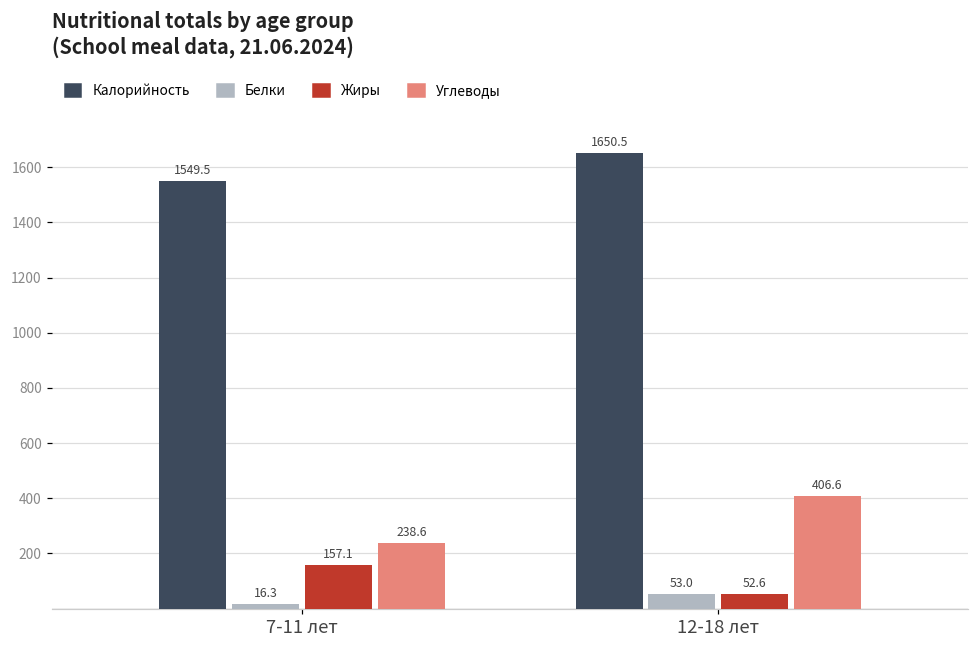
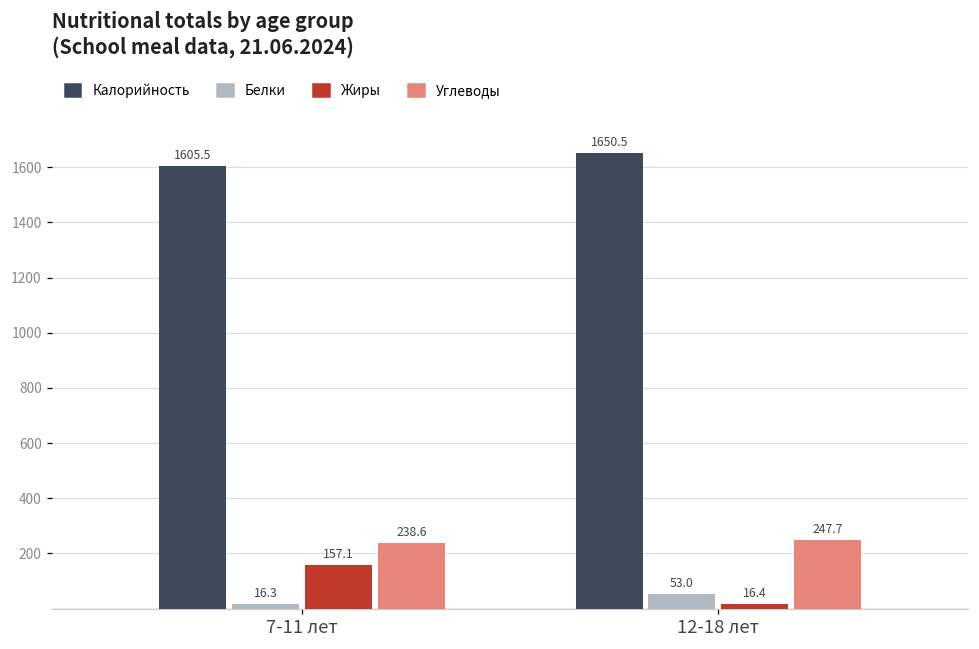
Калорийность, 7-11 лет: 1549.5 -> 1605.5
Жиры, 12-18 лет: 52.6 -> 16.4
Углеводы, 12-18 лет: 406.6 -> 247.7
